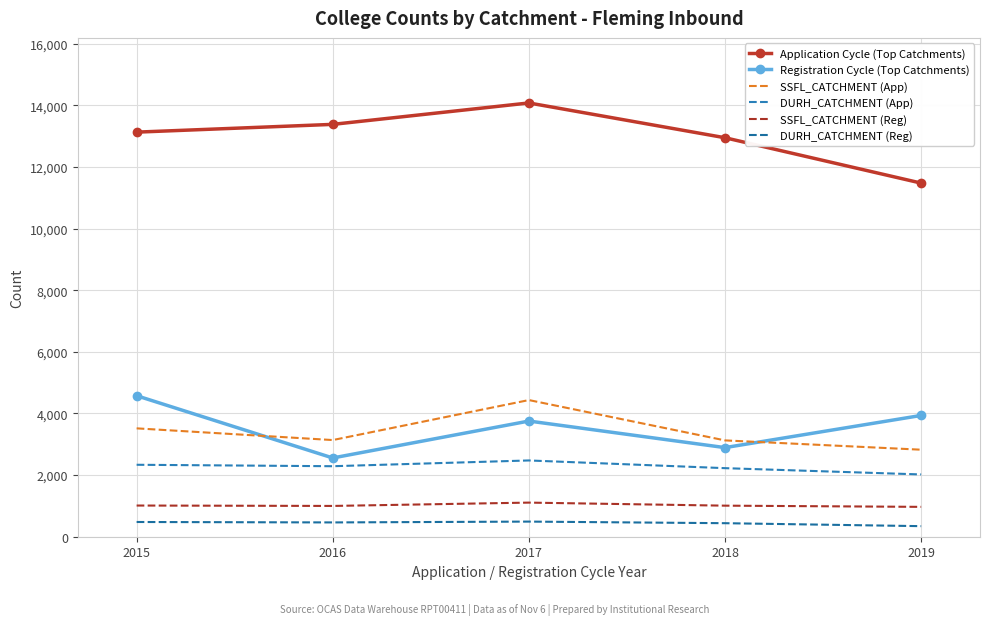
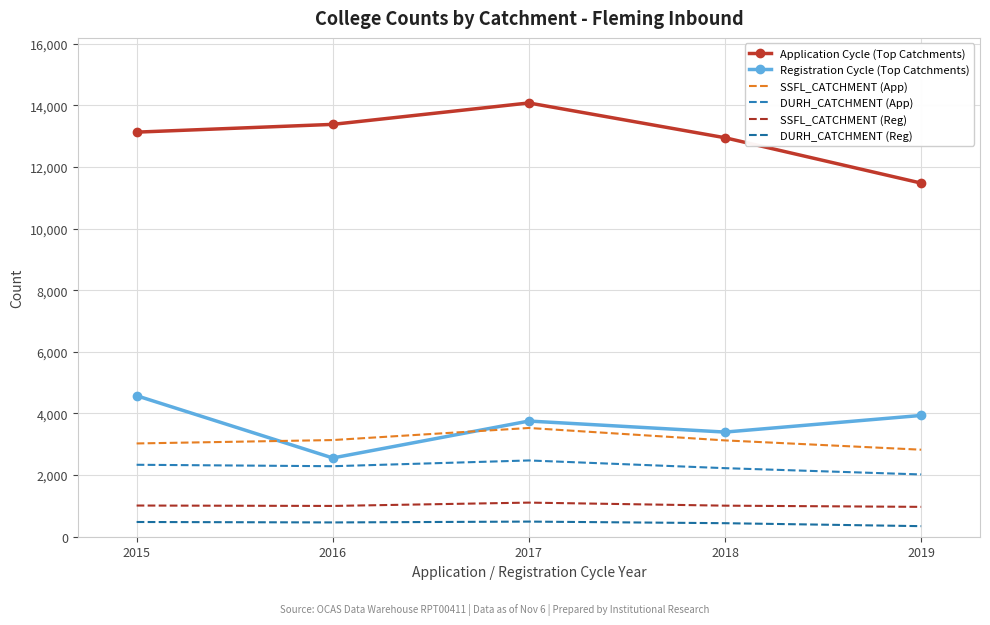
SSFL_CATCHMENT (App), 2015: 3,500 -> 3,000
SSFL_CATCHMENT (App), 2017: 4,400 -> 3,500
Registration Cycle (Top Catchments), 2018: 2,900 -> 3,400
